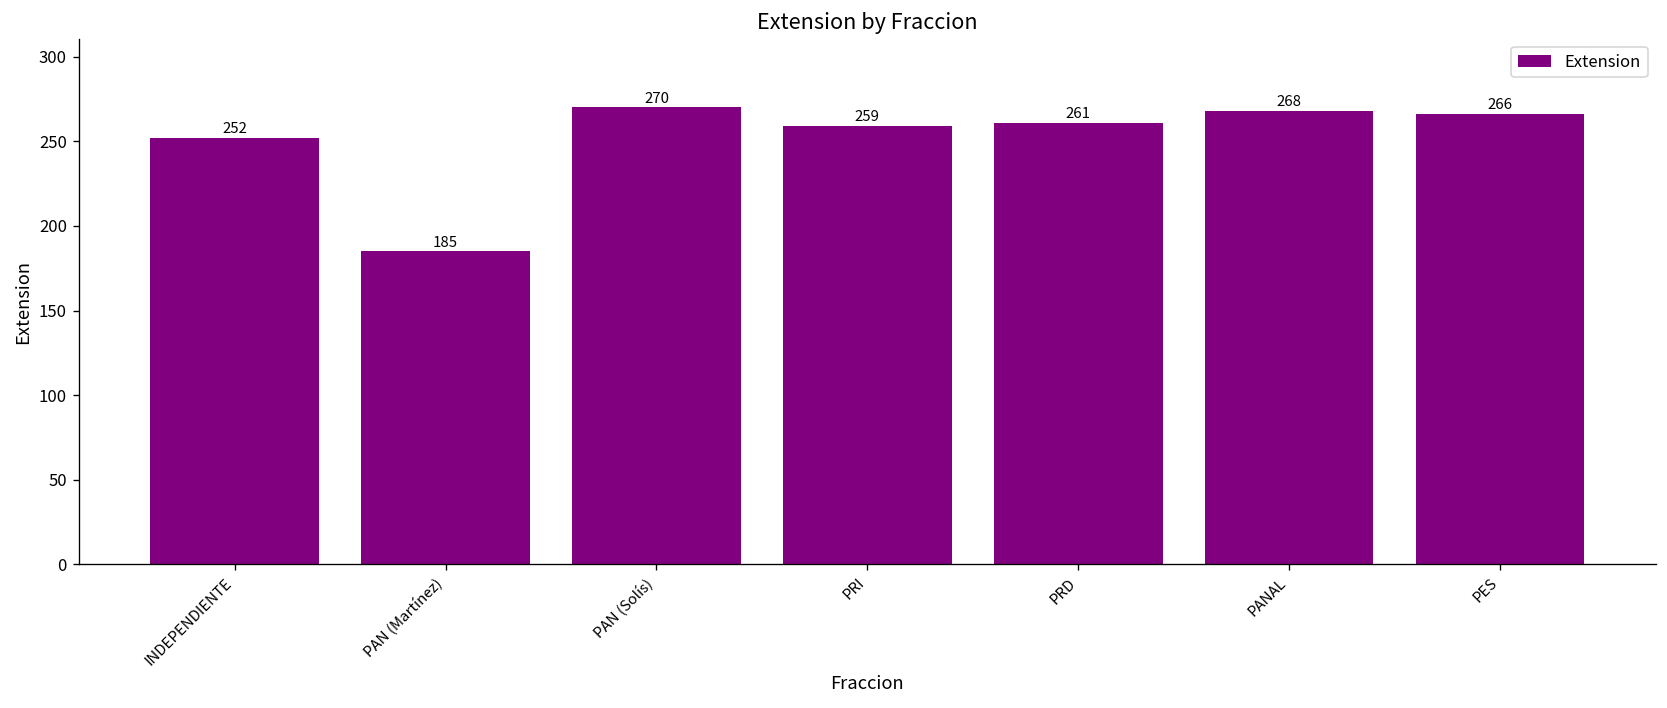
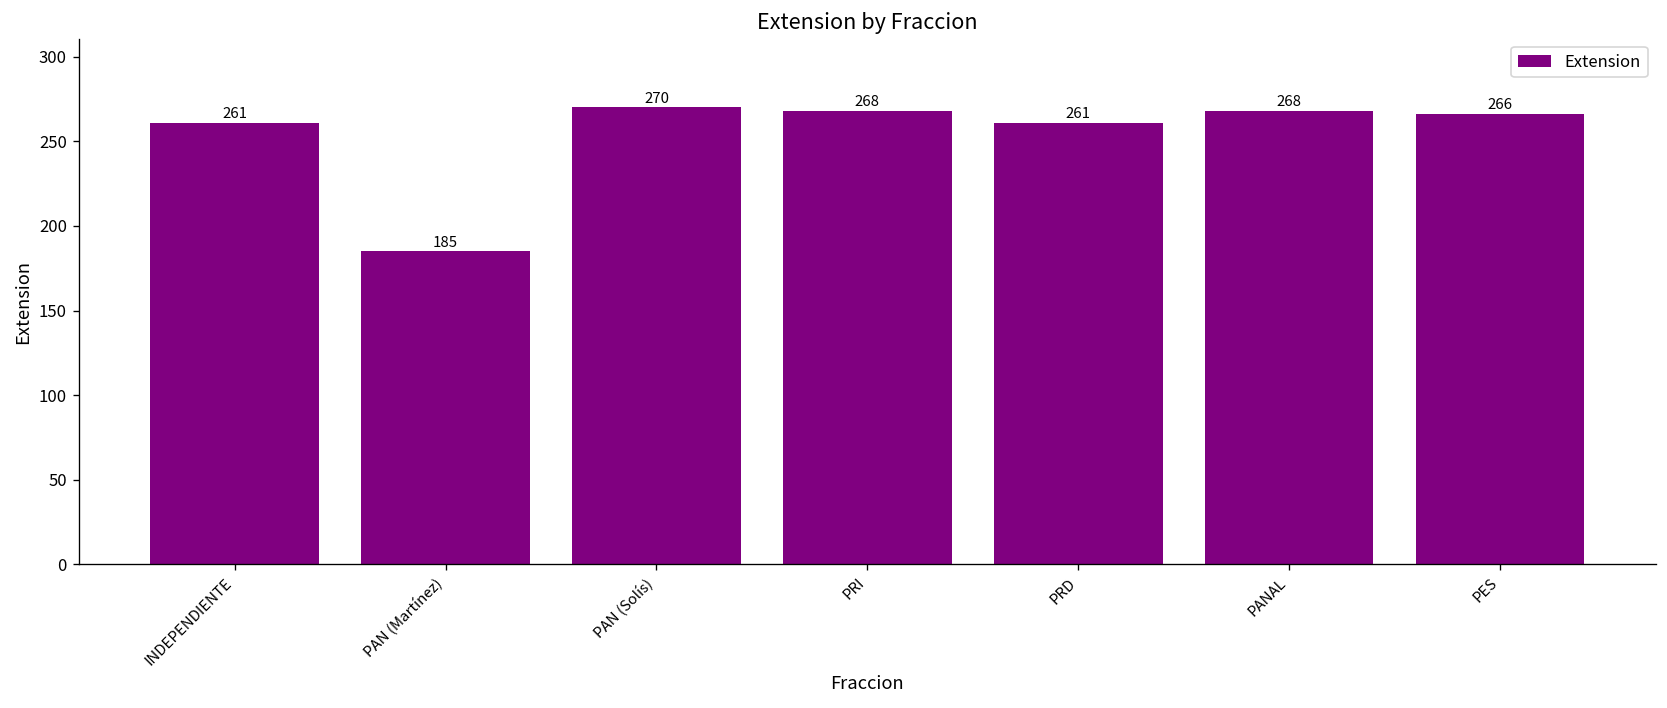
INDEPENDIENTE: 252 -> 261
PRI: 259 -> 268
